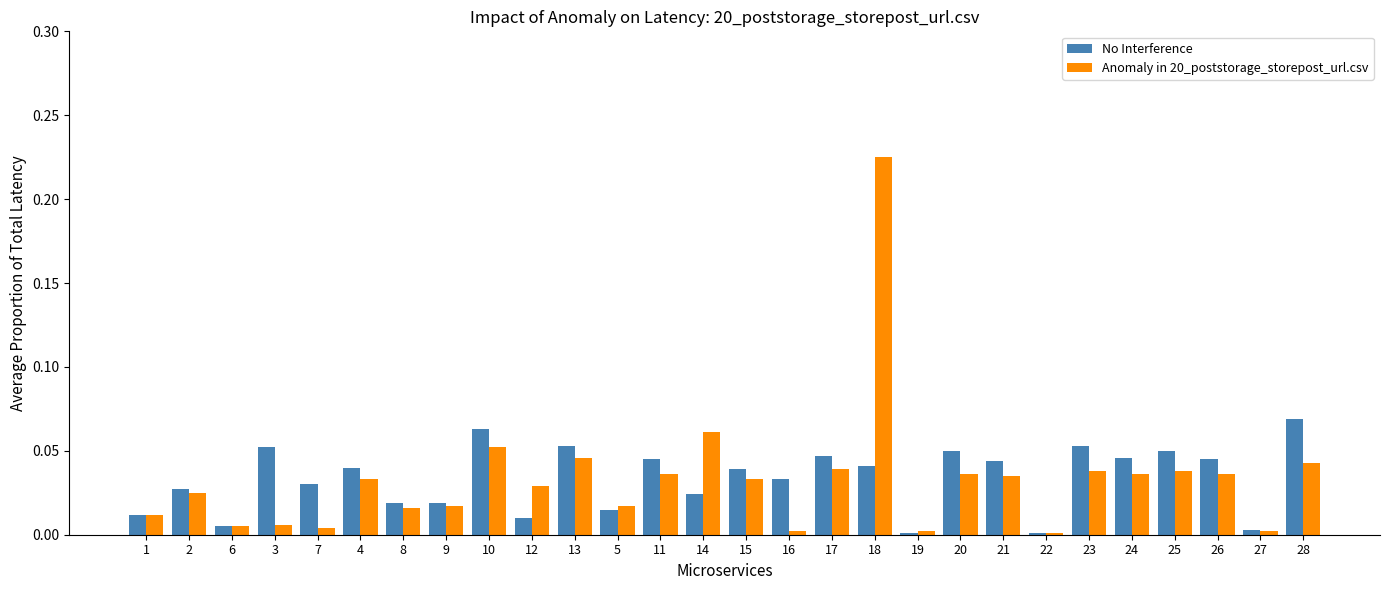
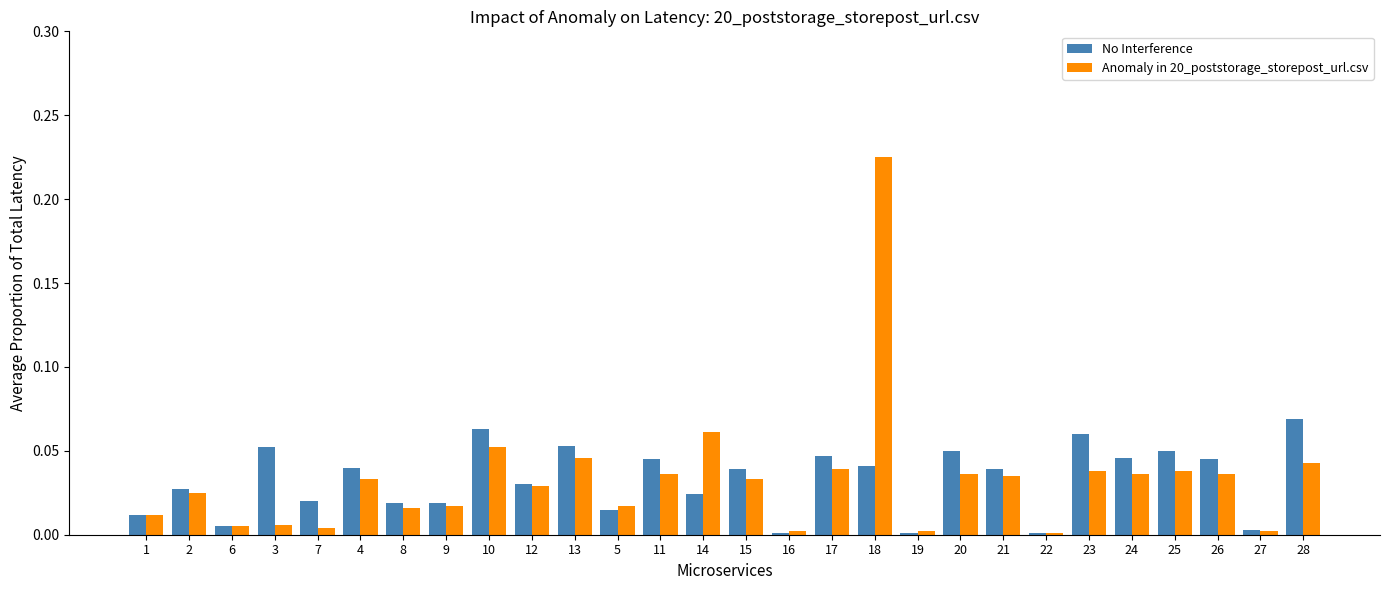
No Interference, 7: 0.03 -> 0.02
No Interference, 12: 0.01 -> 0.03
No Interference, 16: 0.033 -> 0.001
No Interference, 21: 0.044 -> 0.039
No Interference, 23: 0.053 -> 0.060
